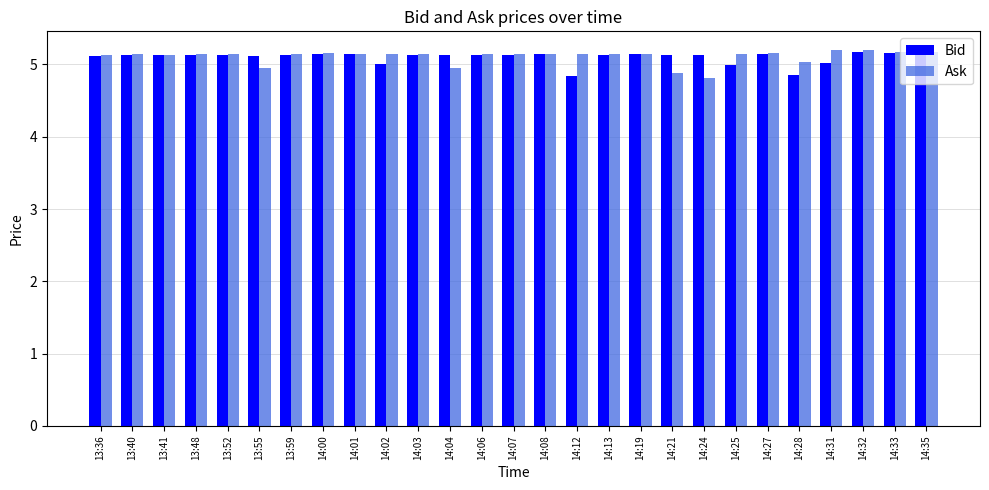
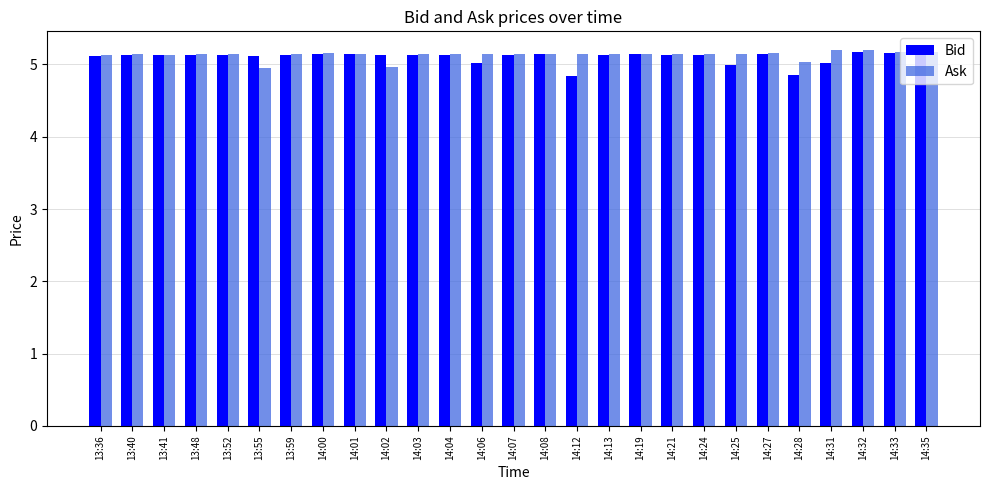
Bid, 14:02: 5.0 -> 5.1
Ask, 14:02: 5.1 -> 5.0
Ask, 14:04: 5.0 -> 5.1
Bid, 14:06: 5.1 -> 5.0
Ask, 14:21: 4.9 -> 5.1
Ask, 14:24: 4.8 -> 5.1
